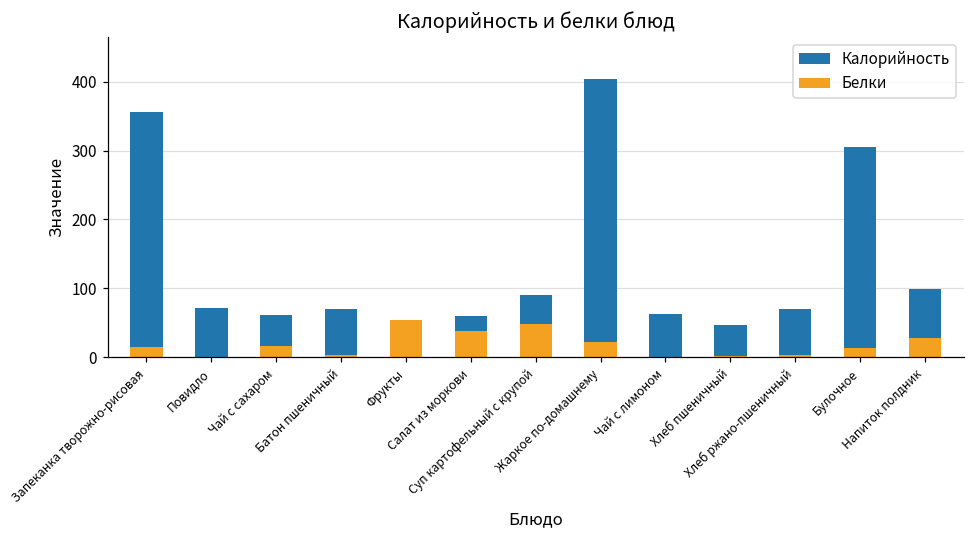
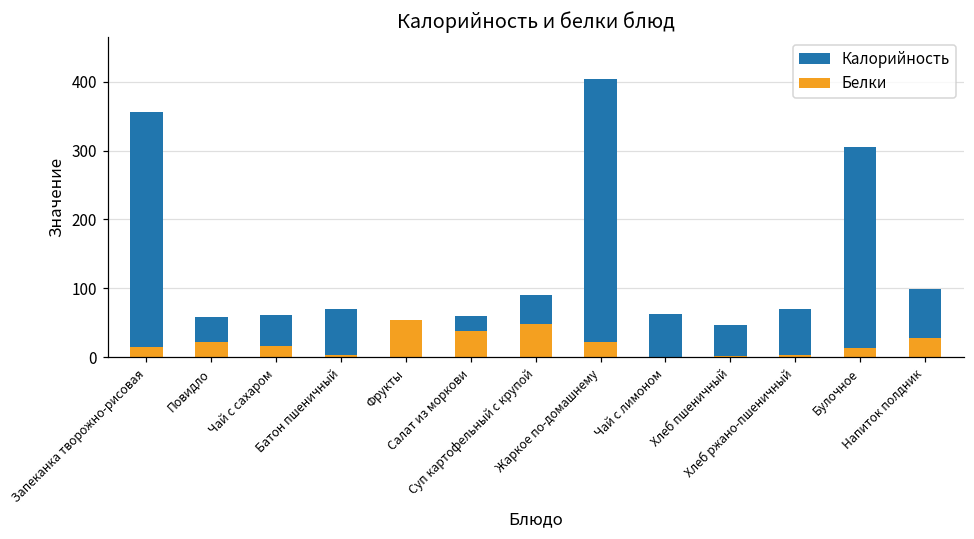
Калорийность, Повидло: 70 -> 60
Белки, Повидло: 0 -> 20
